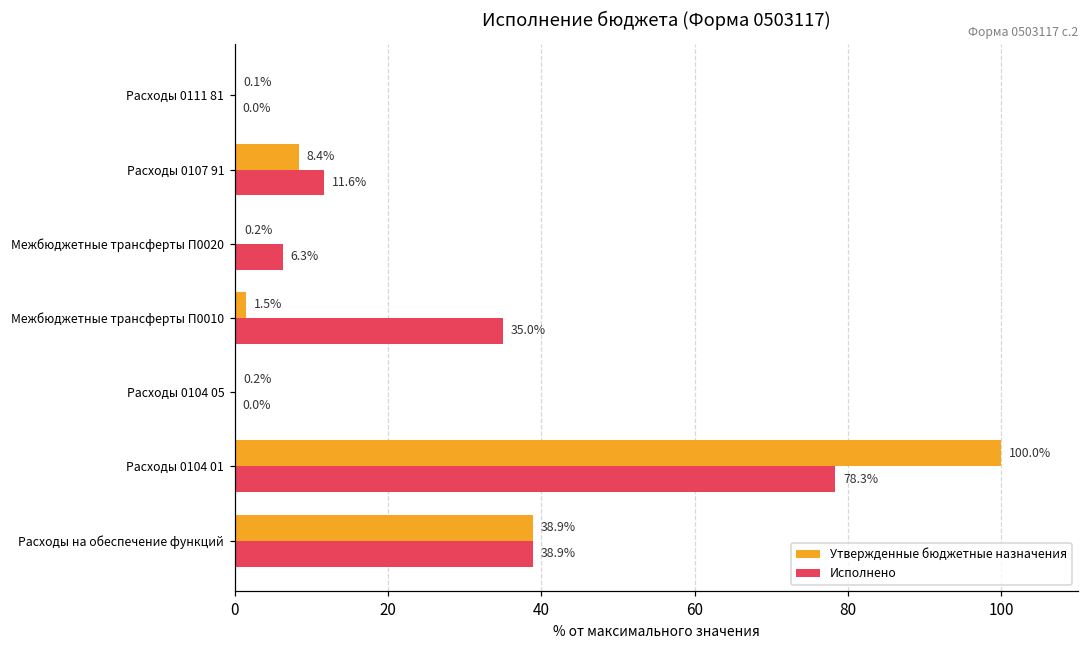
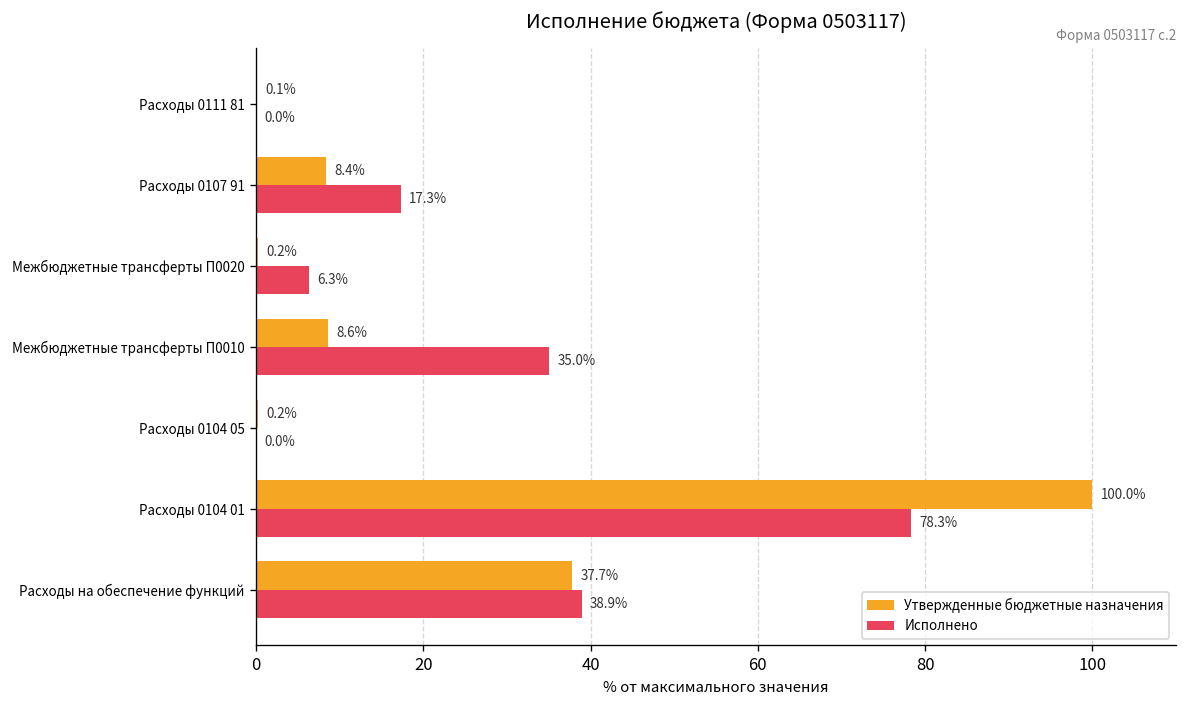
Исполнено, Расходы 0107 91: 11.6% -> 17.3%
Утвержденные бюджетные назначения, Межбюджетные трансферты П0010: 1.5% -> 8.6%
Утвержденные бюджетные назначения, Расходы на обеспечение функций: 38.9% -> 37.7%
